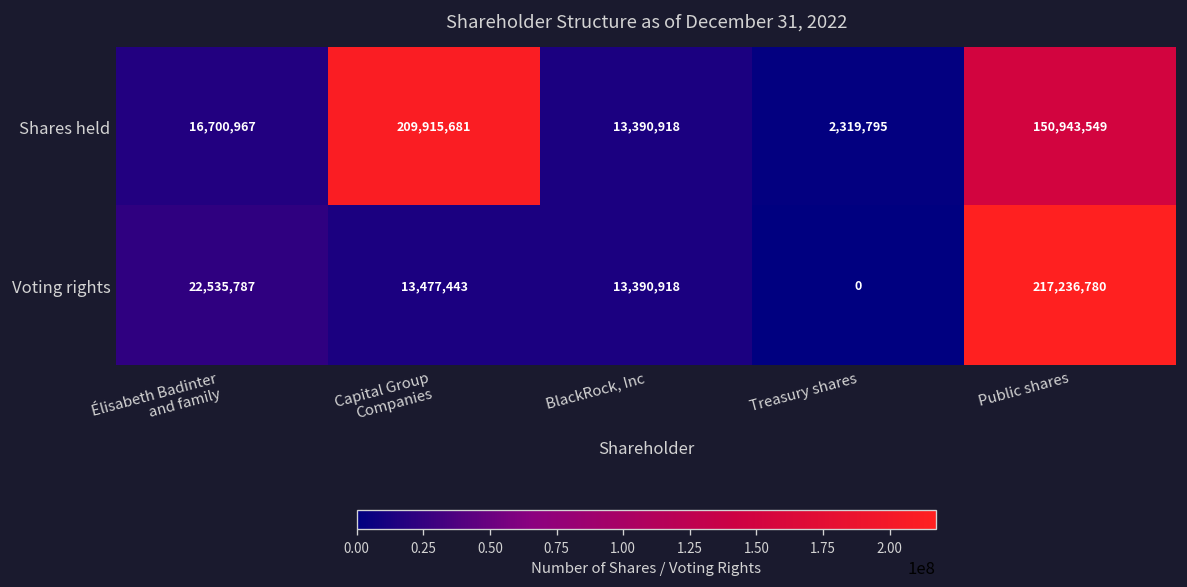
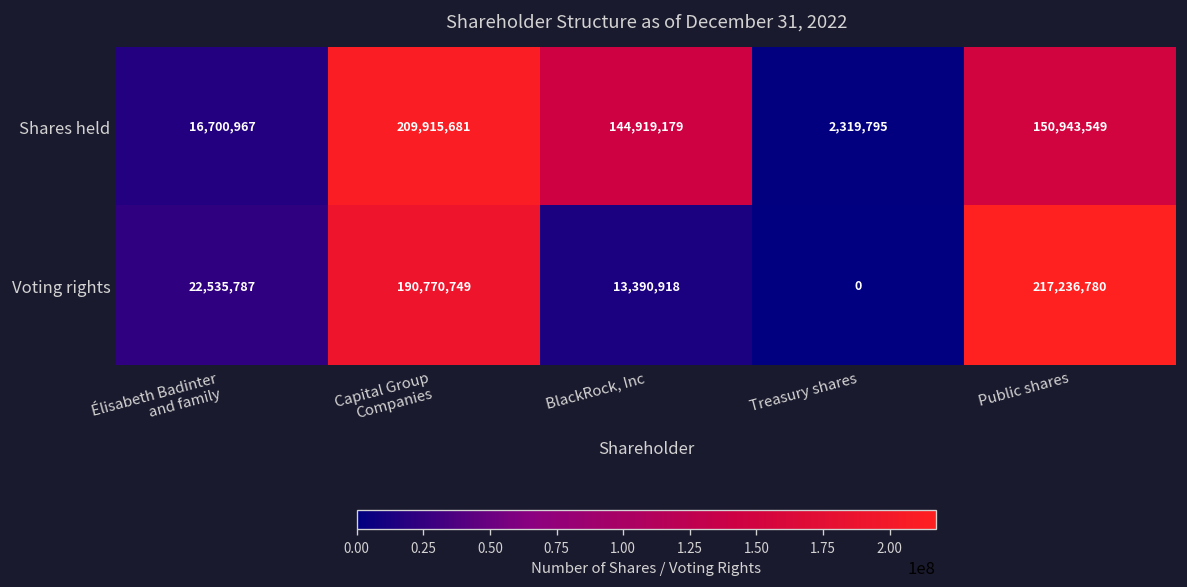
Shares held, BlackRock, Inc: 13,390,918 -> 144,919,179
Voting rights, Capital Group Companies: 13,477,443 -> 190,770,749
